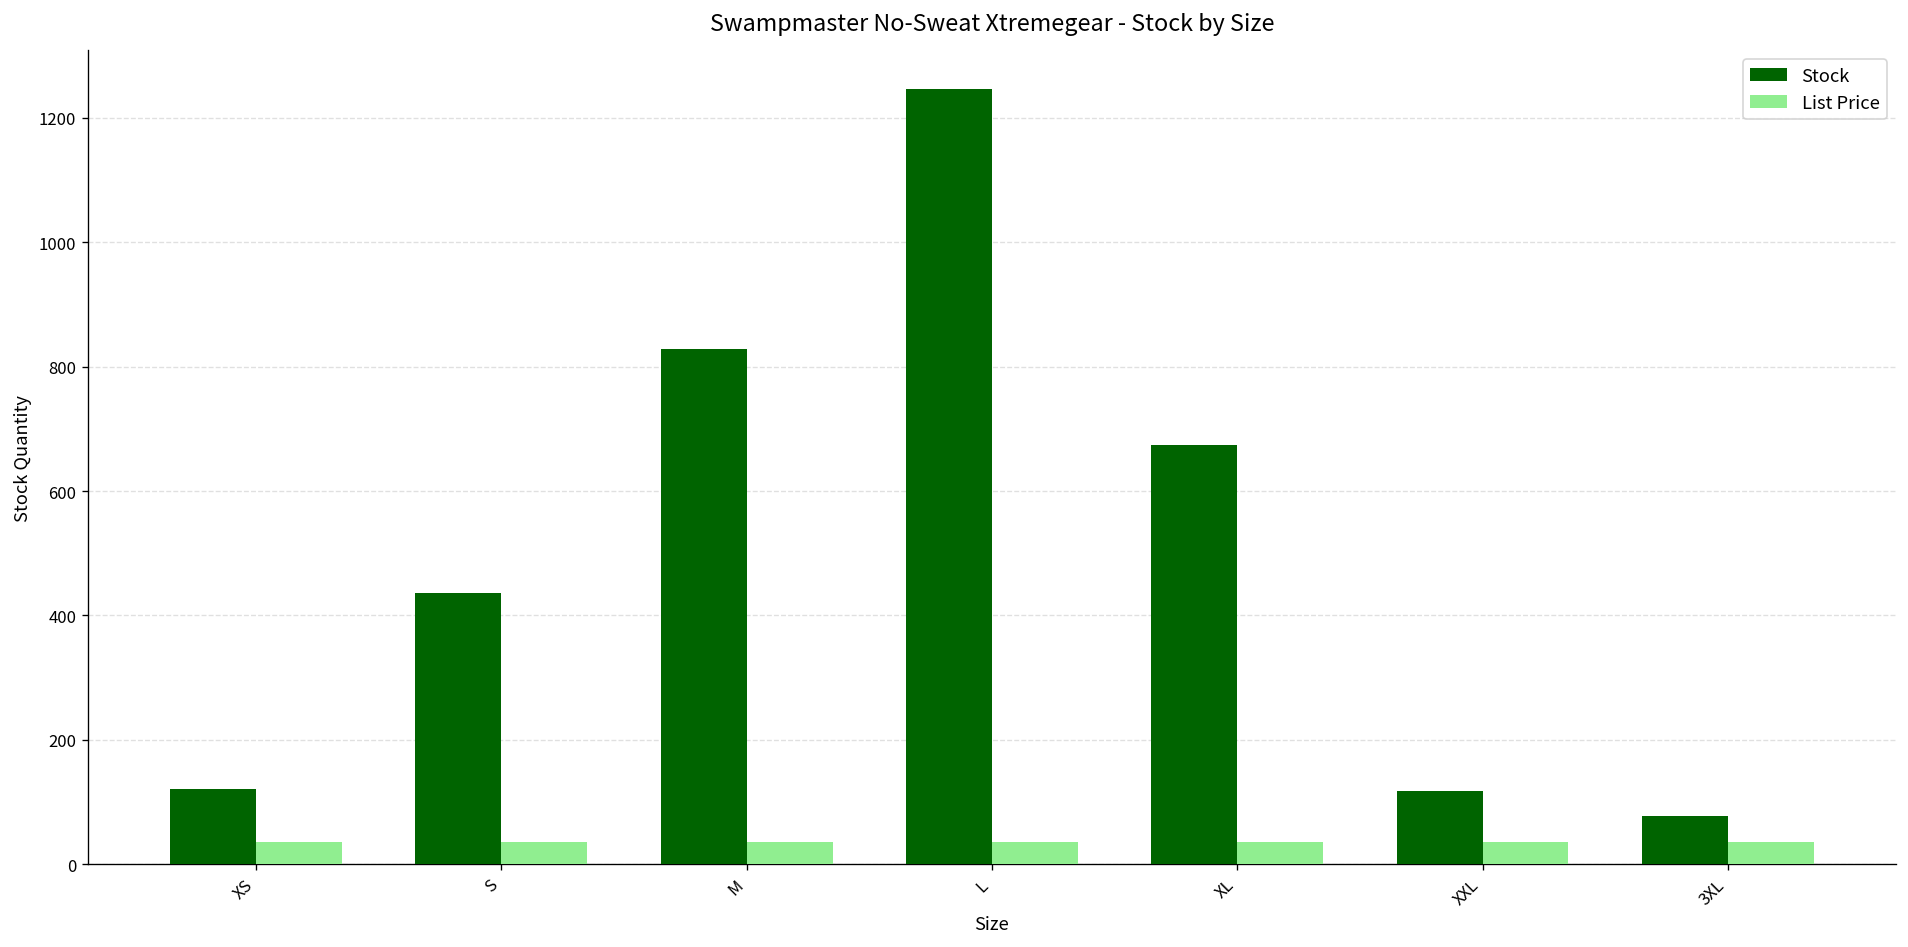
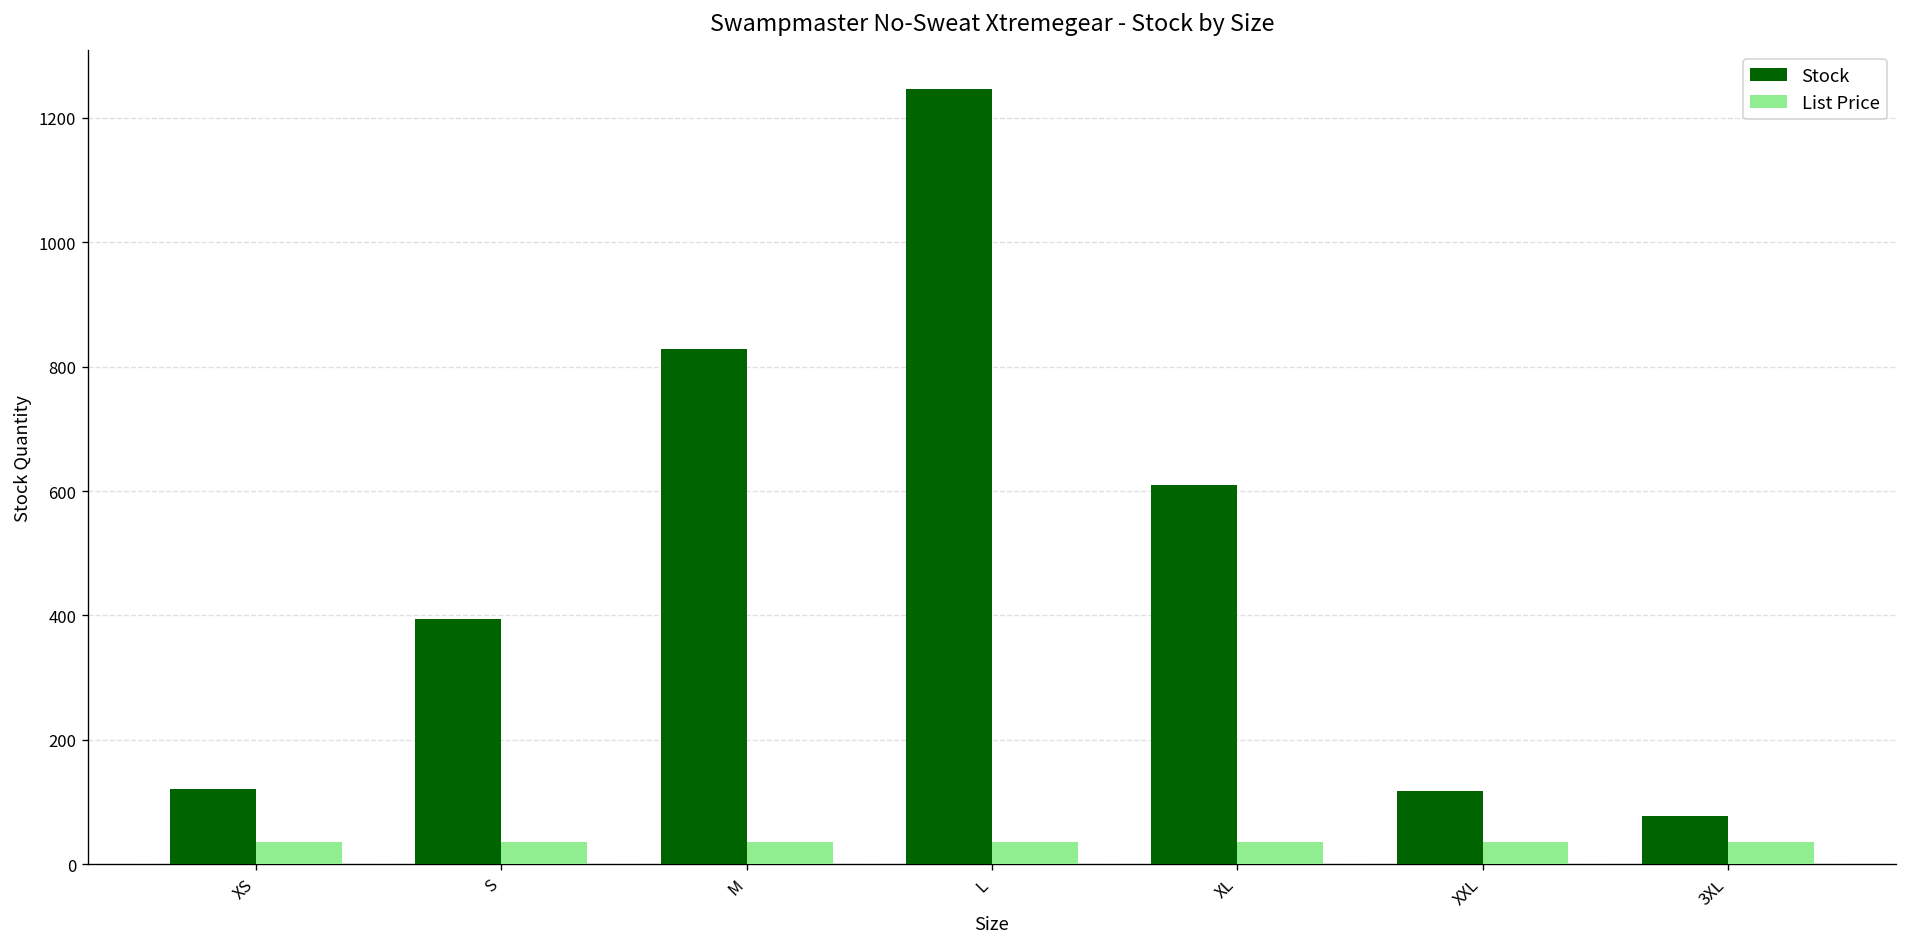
Stock, S: 440 -> 390
Stock, XL: 670 -> 610
